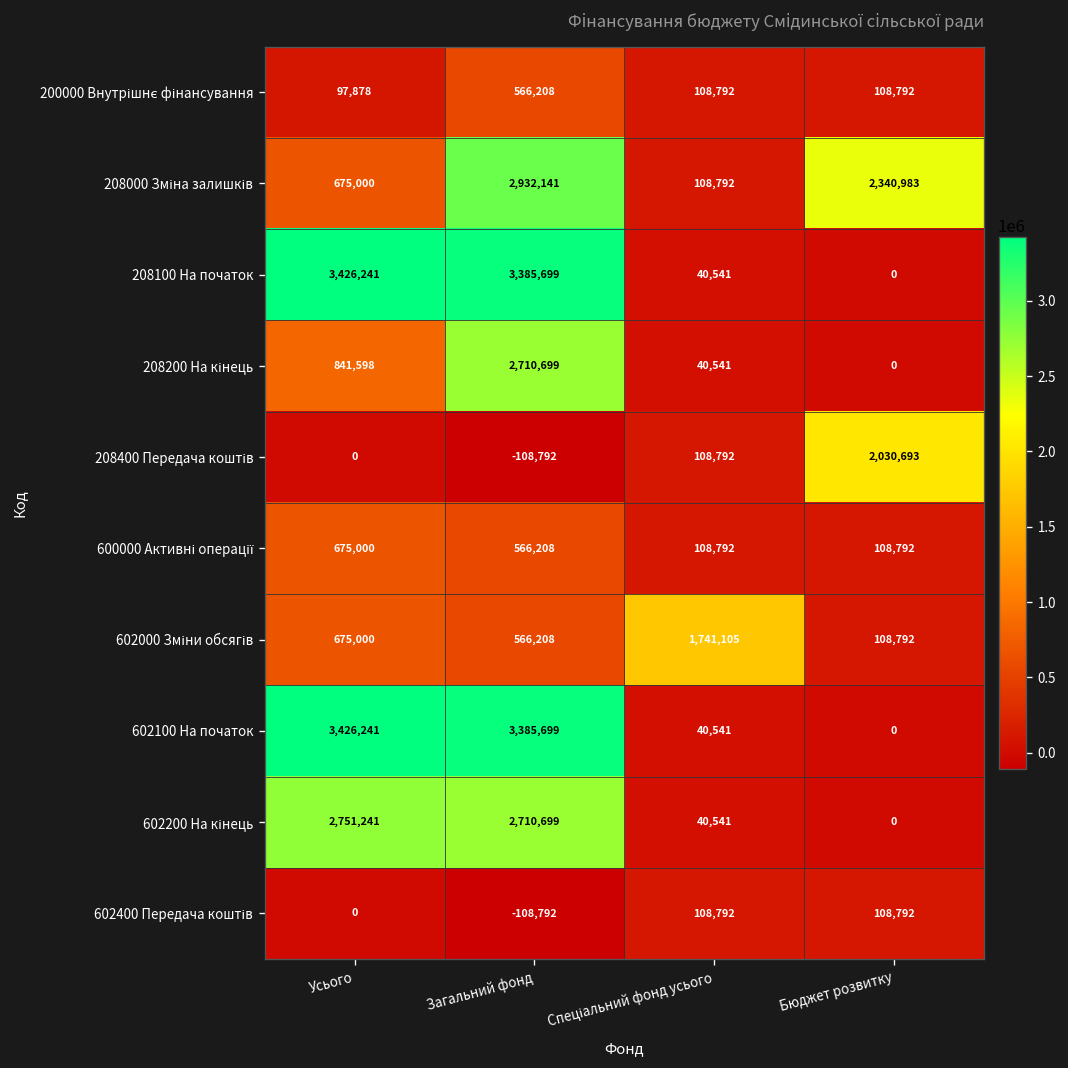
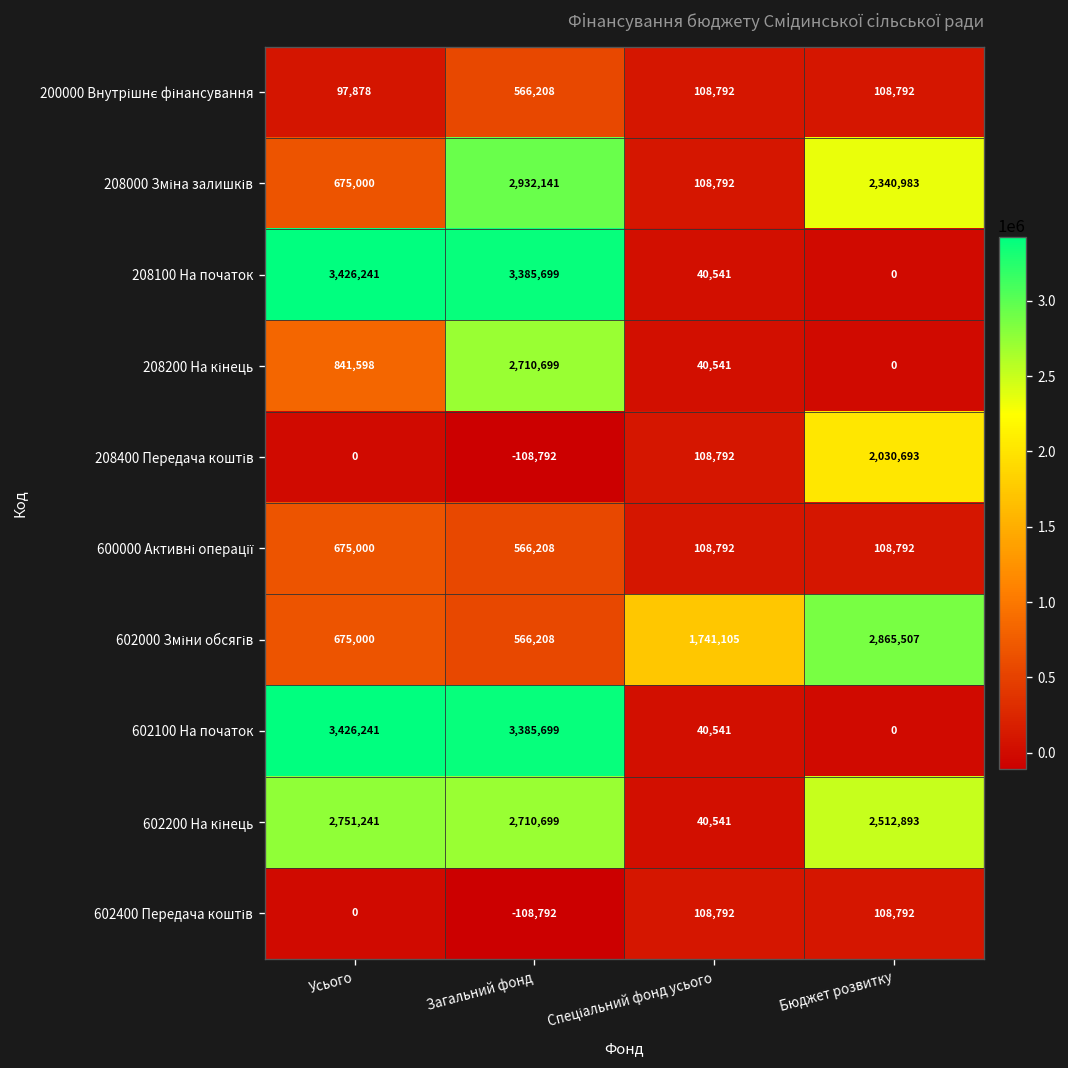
602000 Зміни обсягів, Бюджет розвитку: 108,792 -> 2,865,507
602200 На кінець, Бюджет розвитку: 0 -> 2,512,893
